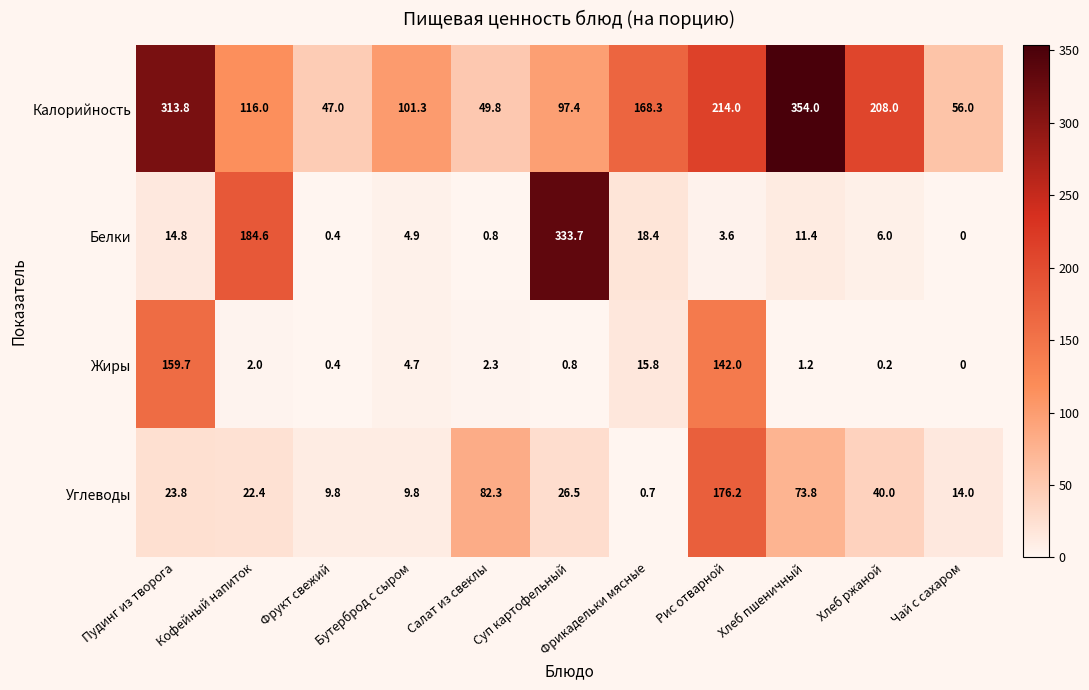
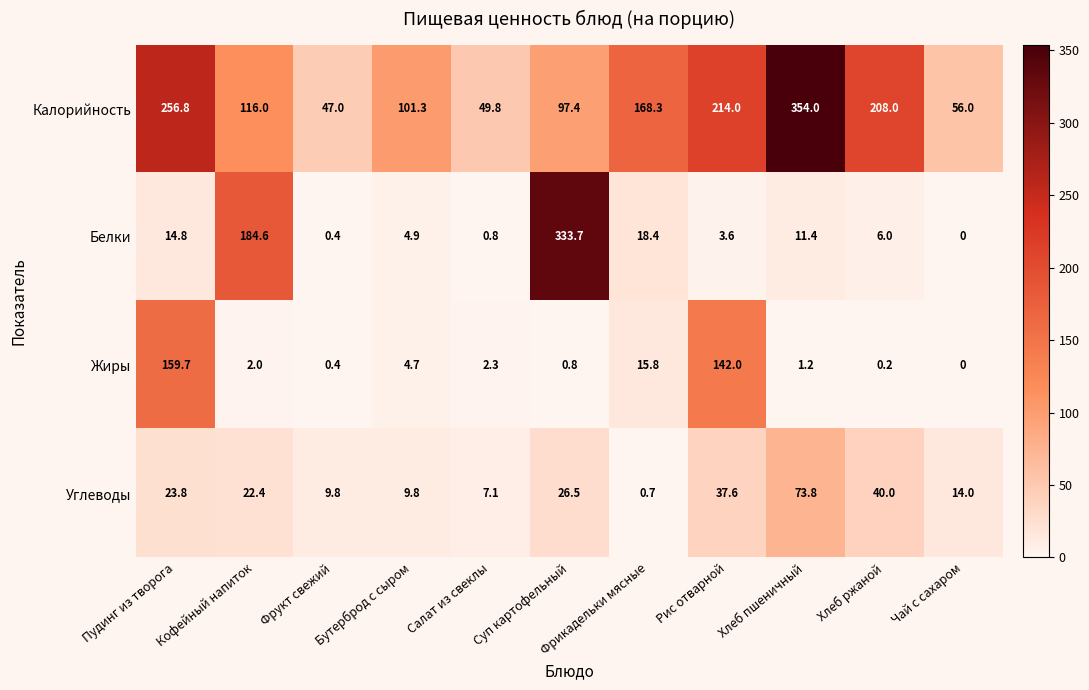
Калорийность, Пудинг из творога: 313.8 -> 256.8
Углеводы, Салат из свеклы: 82.3 -> 7.1
Углеводы, Рис отварной: 176.2 -> 37.6
